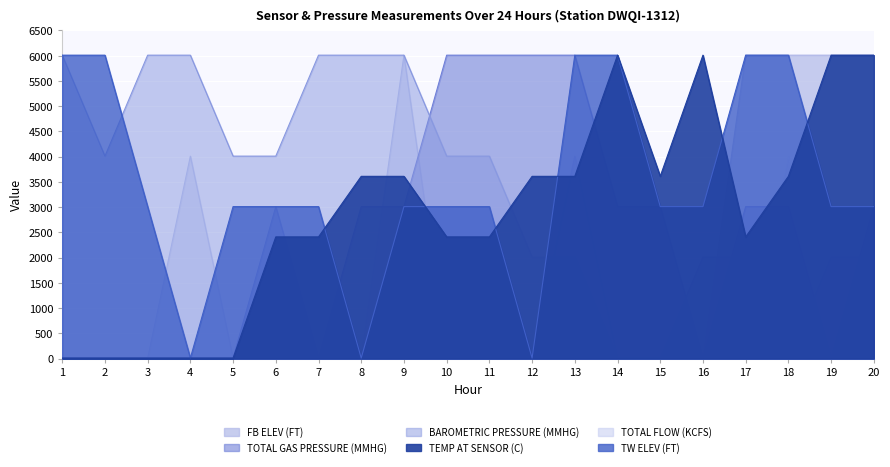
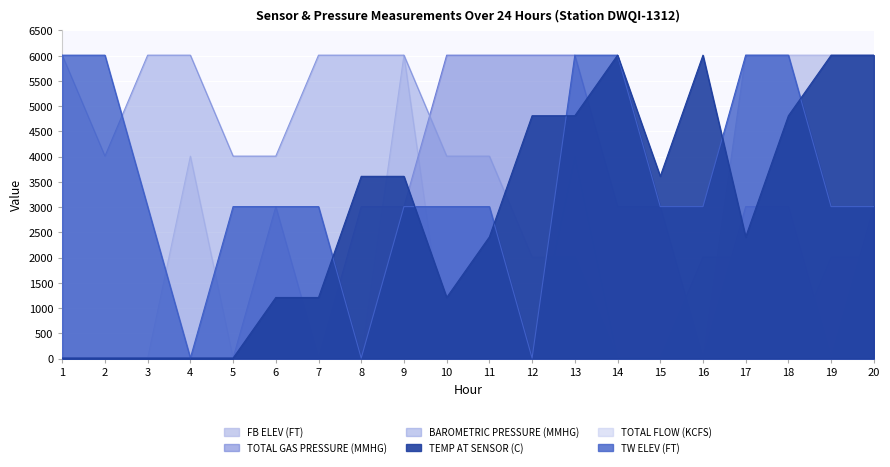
TEMP AT SENSOR (C), 6: 2400 -> 1200
TEMP AT SENSOR (C), 7: 2400 -> 1200
TEMP AT SENSOR (C), 10: 2400 -> 1200
TEMP AT SENSOR (C), 12: 3600 -> 4800
TEMP AT SENSOR (C), 13: 3600 -> 4800
TEMP AT SENSOR (C), 18: 3600 -> 4800
